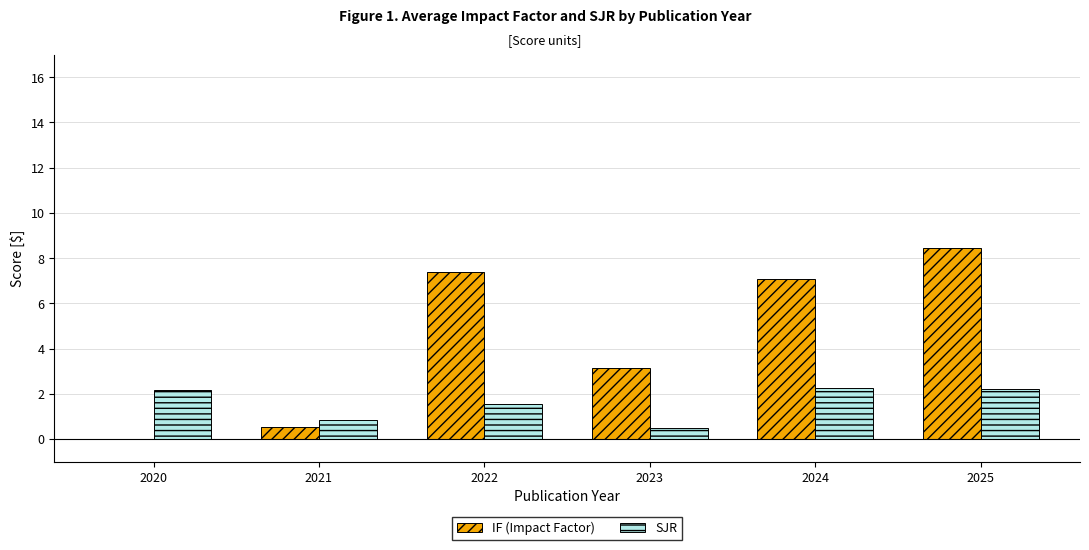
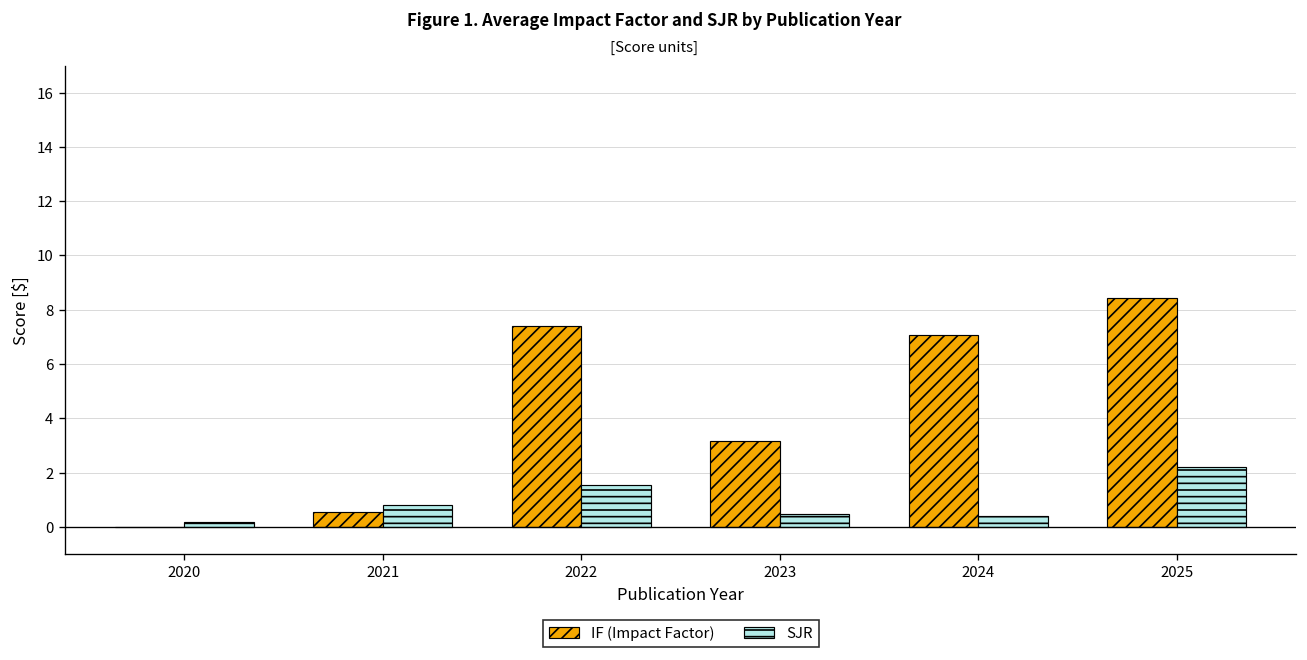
SJR, 2020: 2.2 -> 0.2
SJR, 2024: 2.3 -> 0.4
